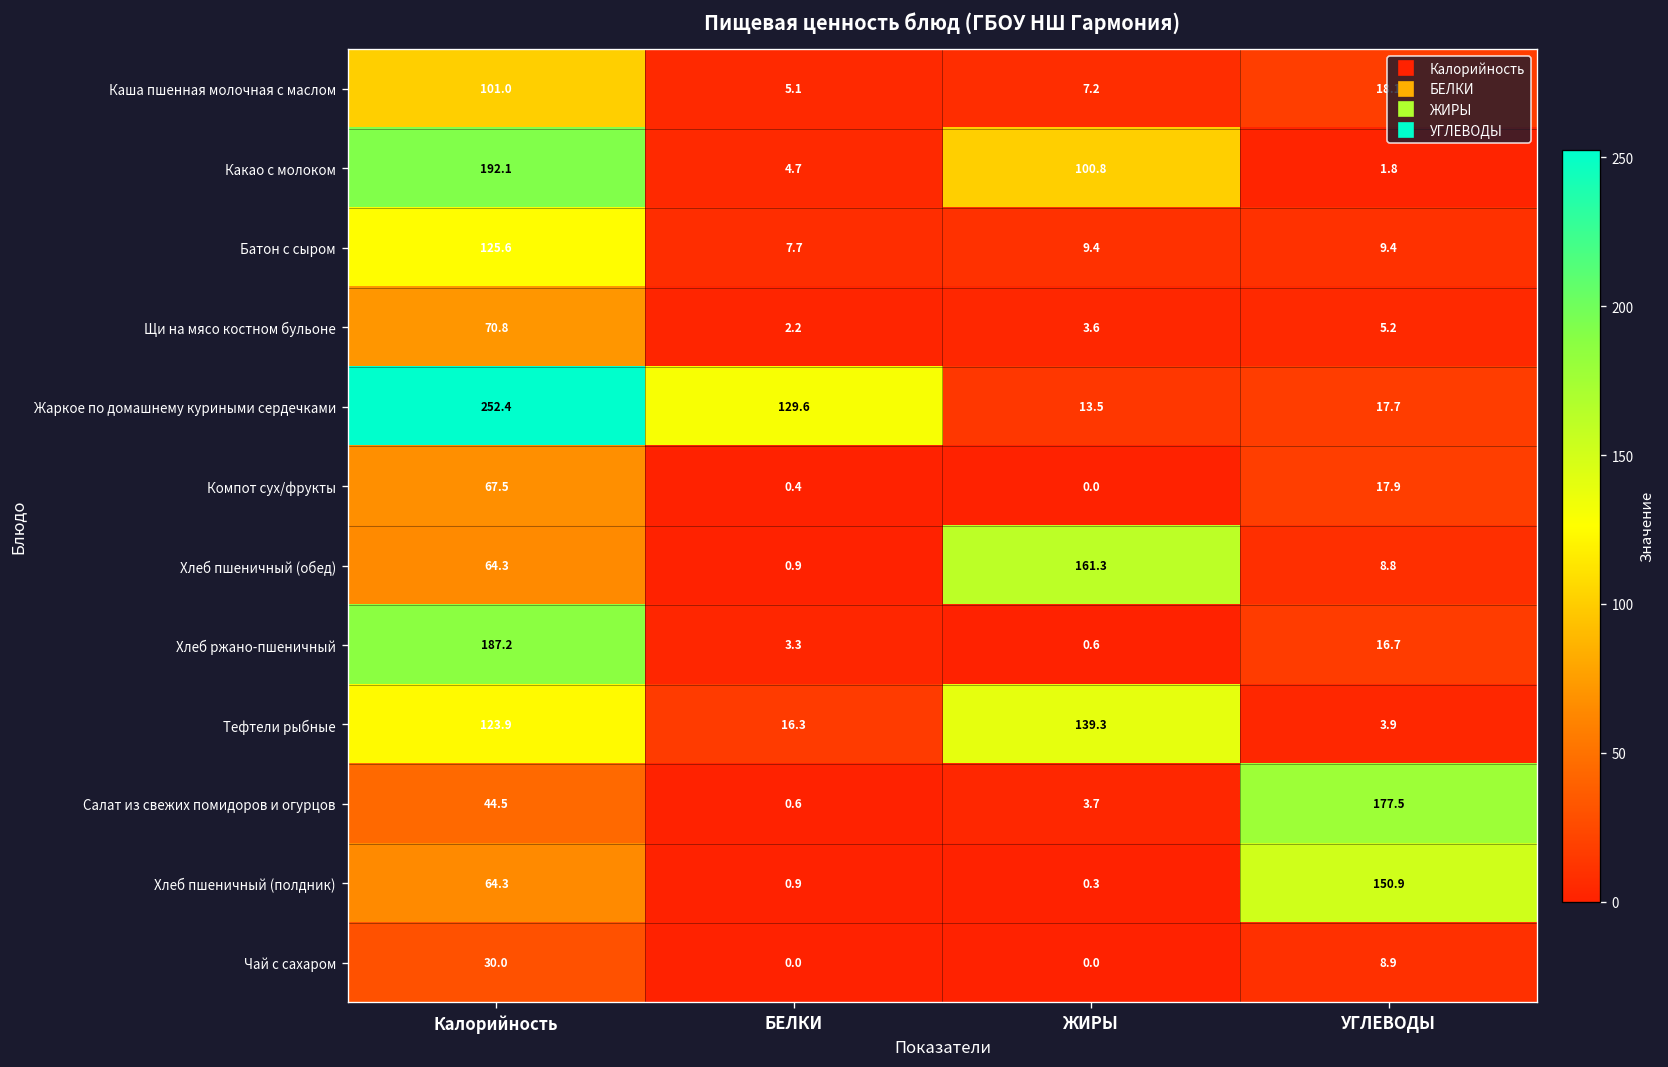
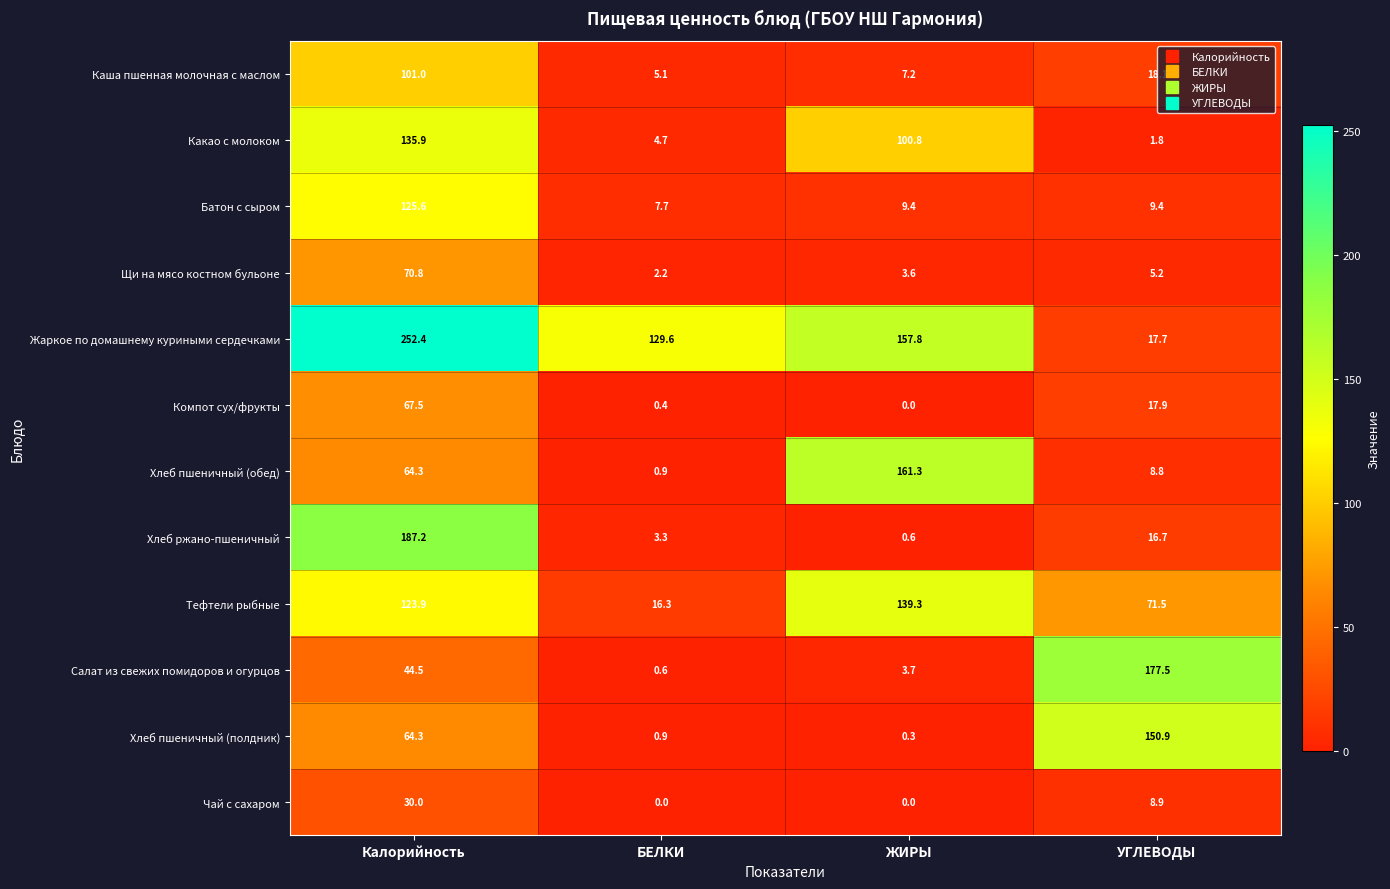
Какао с молоком, Калорийность: 192.1 -> 135.9
Жаркое по домашнему куриными сердечками, ЖИРЫ: 13.5 -> 157.8
Тефтели рыбные, УГЛЕВОДЫ: 3.9 -> 71.5
